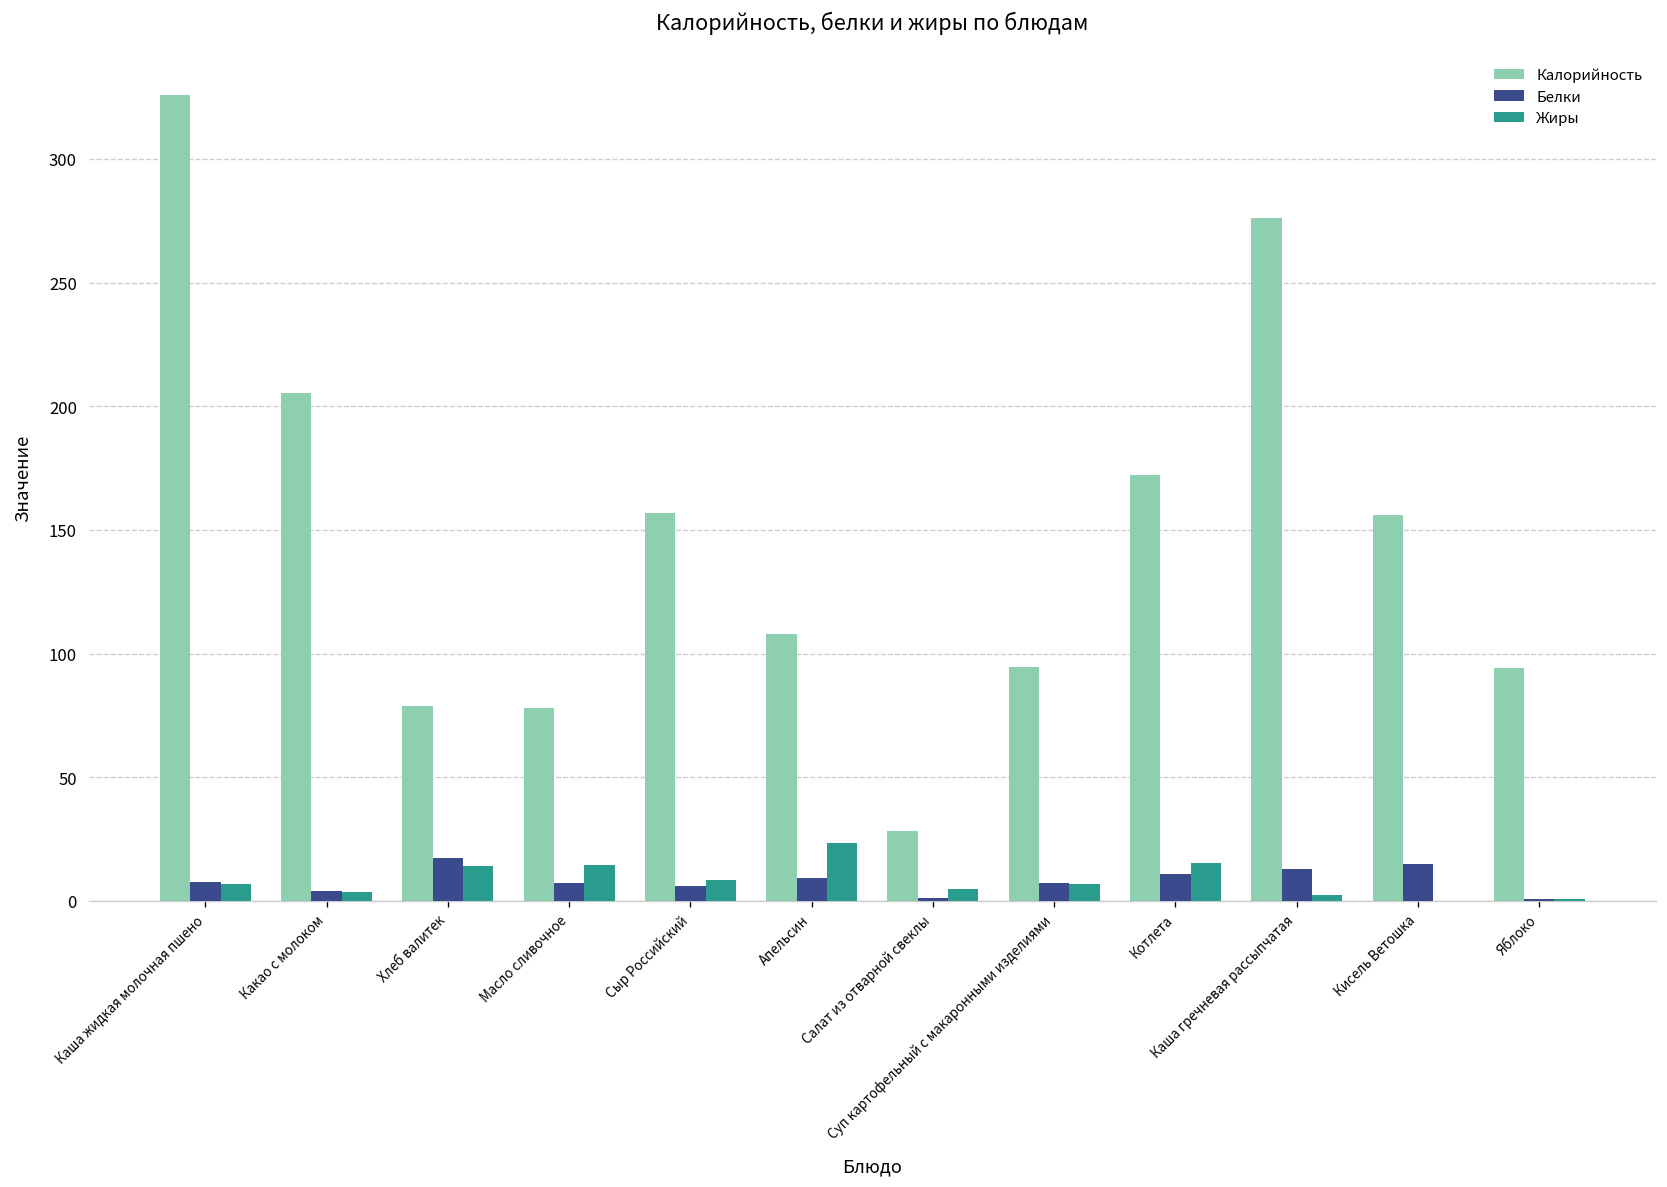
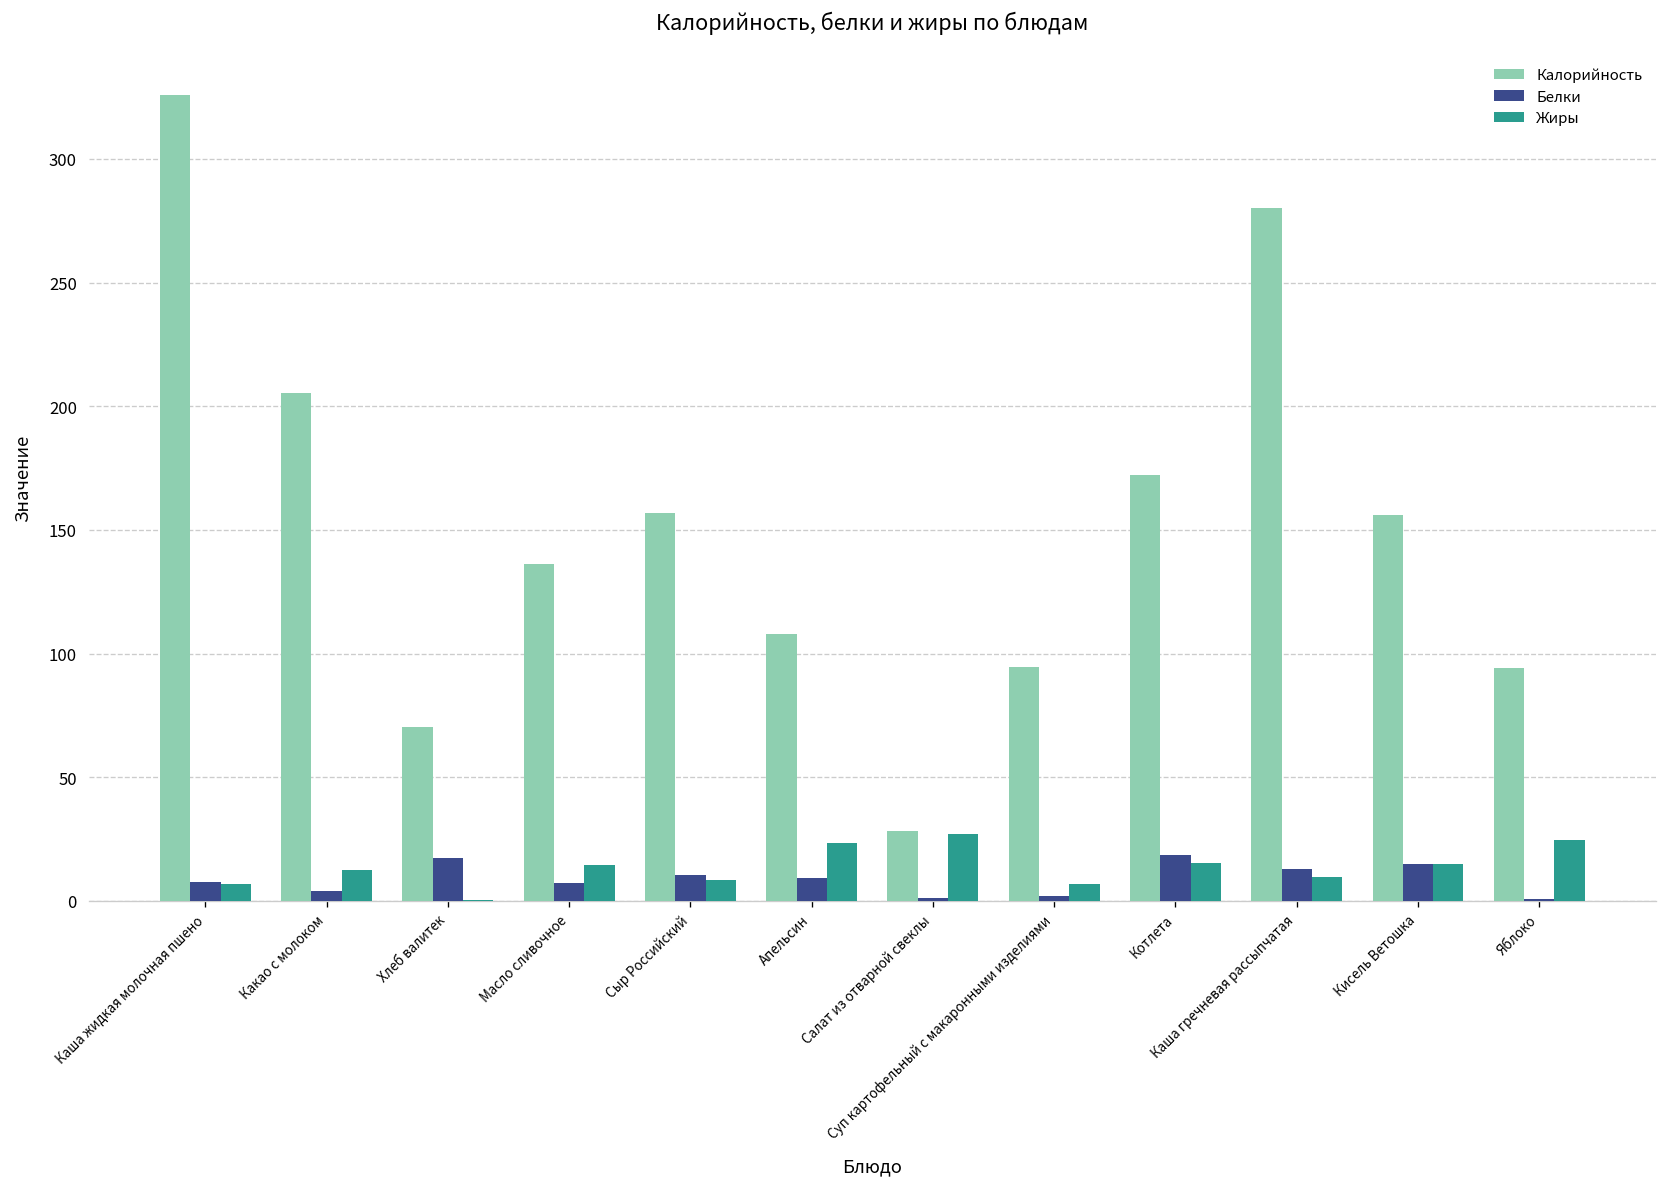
Жиры, Какао с молоком: 4 -> 13
Калорийность, Хлеб валитек: 79 -> 70
Жиры, Хлеб валитек: 14 -> 0
Калорийность, Масло сливочное: 78 -> 136
Белки, Сыр Российский: 6 -> 10
Жиры, Салат из отварной свеклы: 5 -> 27
Белки, Суп картофельный с макаронными изделиями: 7 -> 2
Белки, Котлета: 11 -> 18
Калорийность, Каша гречневая рассыпчатая: 276 -> 280
Жиры, Каша гречневая рассыпчатая: 3 -> 10
Жиры, Кисель Ветошка: 0 -> 15
Жиры, Яблоко: 1 -> 25
